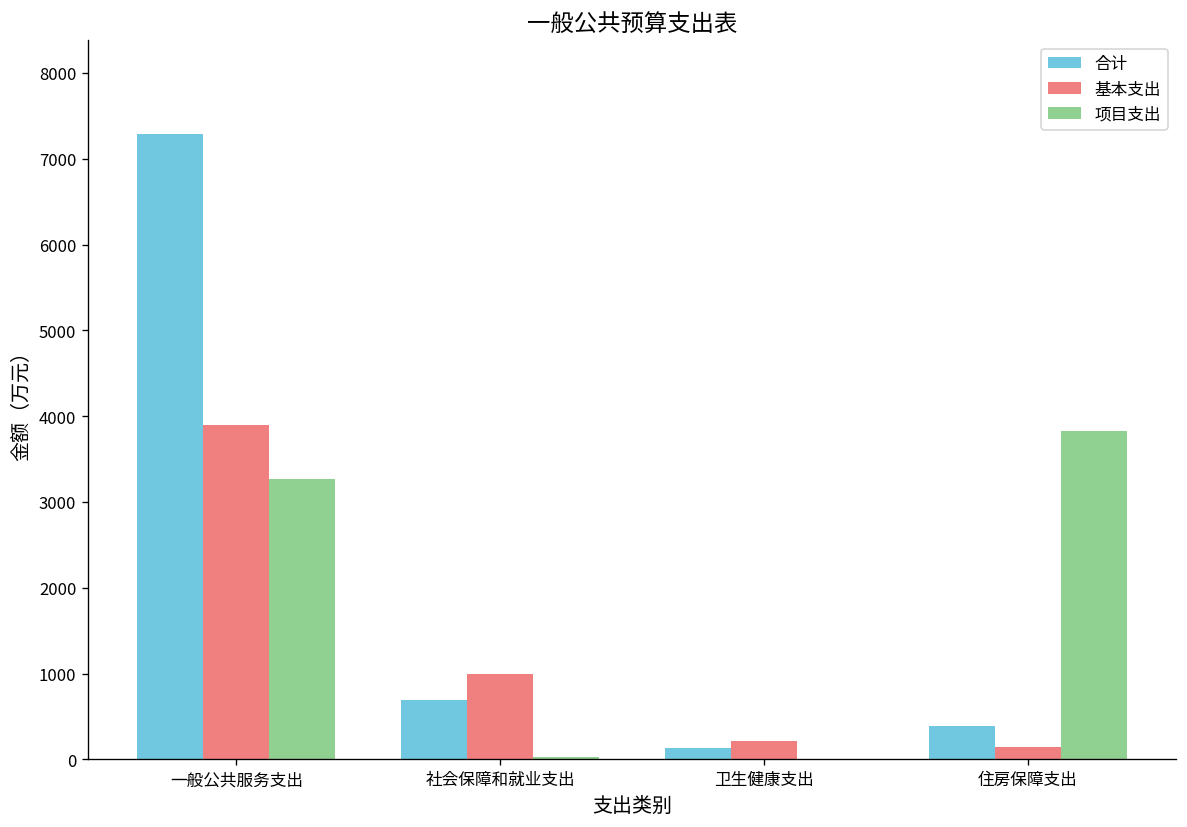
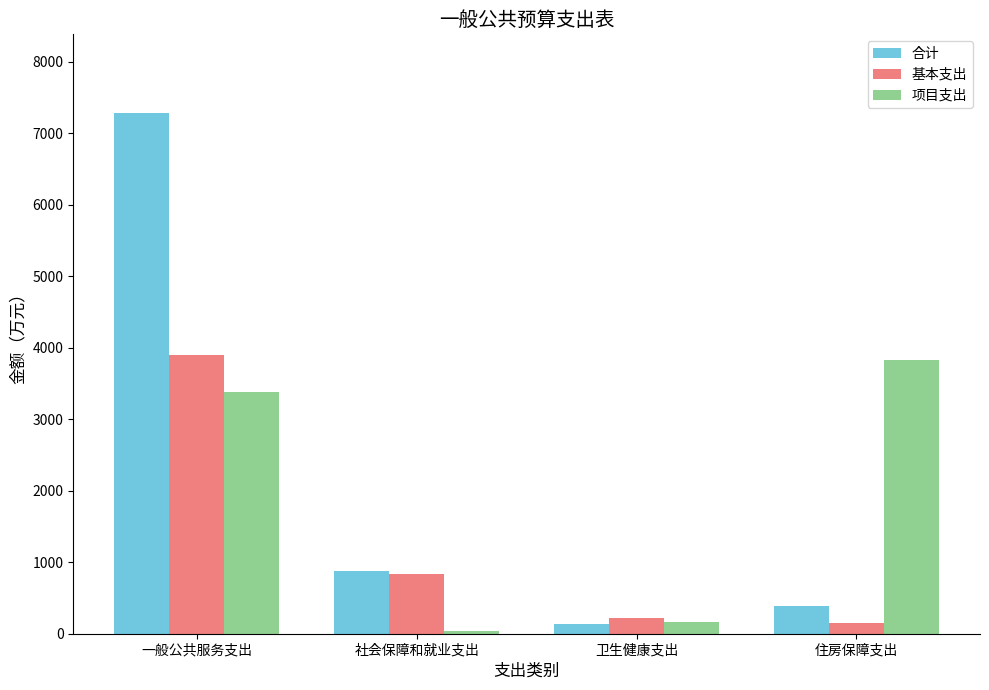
项目支出, 一般公共服务支出: 3300 -> 3400
合计, 社会保障和就业支出: 700 -> 900
基本支出, 社会保障和就业支出: 1000 -> 800
项目支出, 卫生健康支出: 0 -> 200
